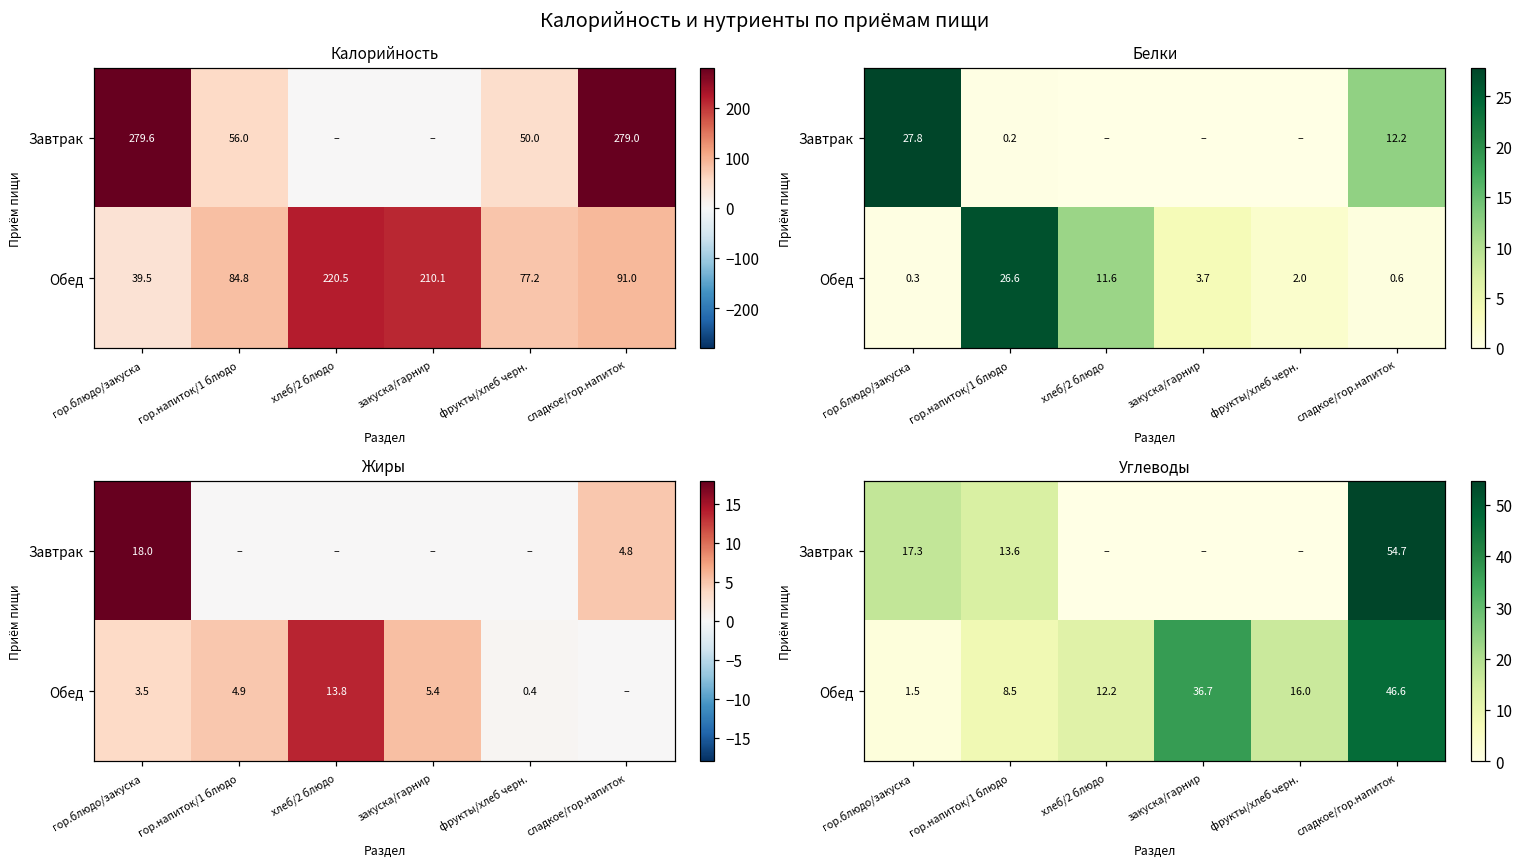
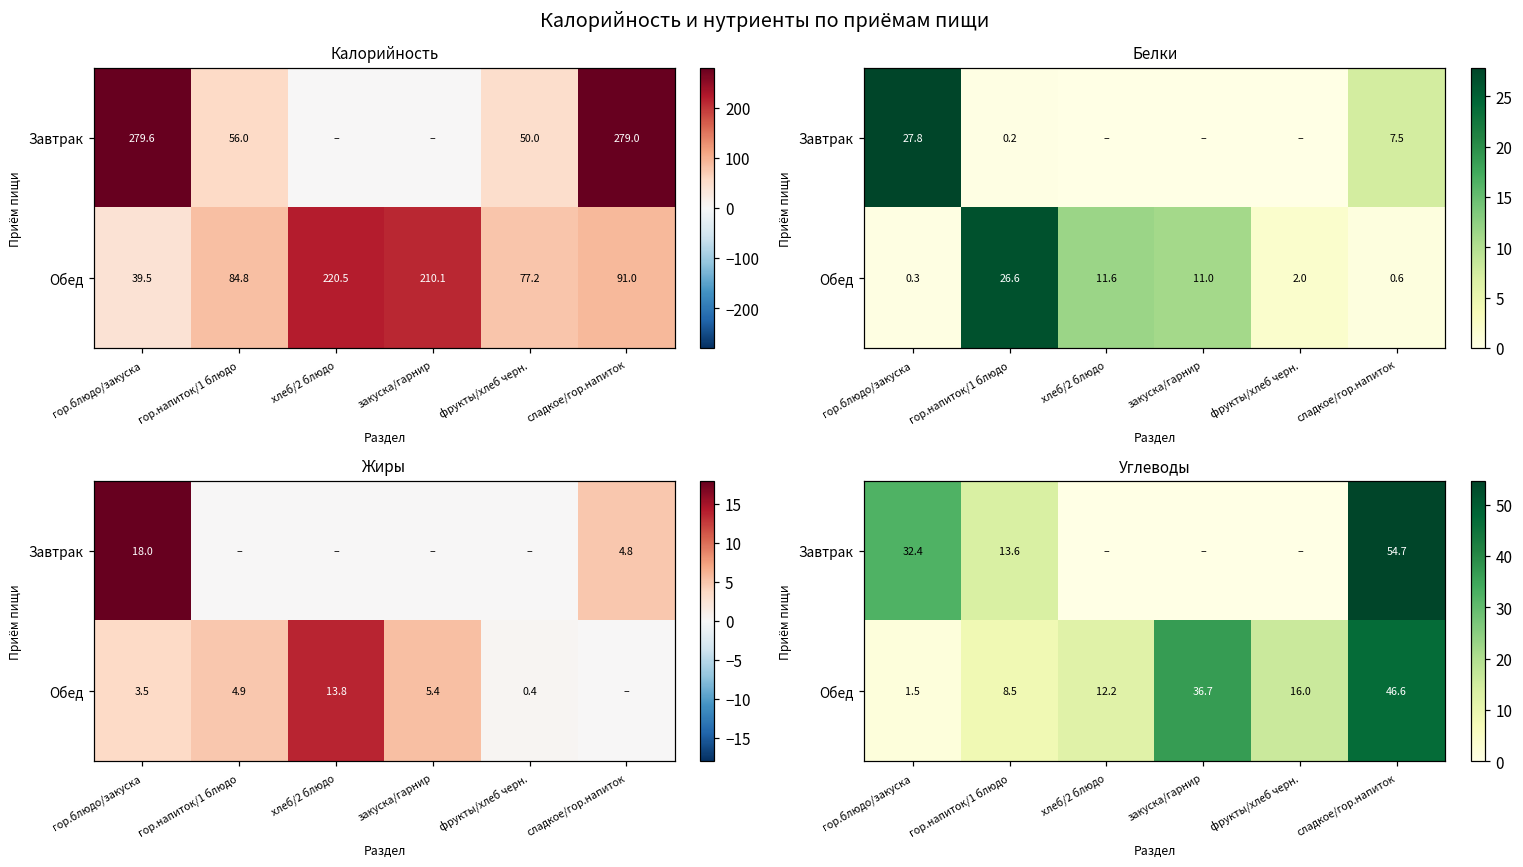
Белки, Завтрак, сладкое/гор.напиток: 12.2 -> 7.5
Белки, Обед, закуска/гарнир: 3.7 -> 11.0
Углеводы, Завтрак, гор.блюдо/закуска: 17.3 -> 32.4
